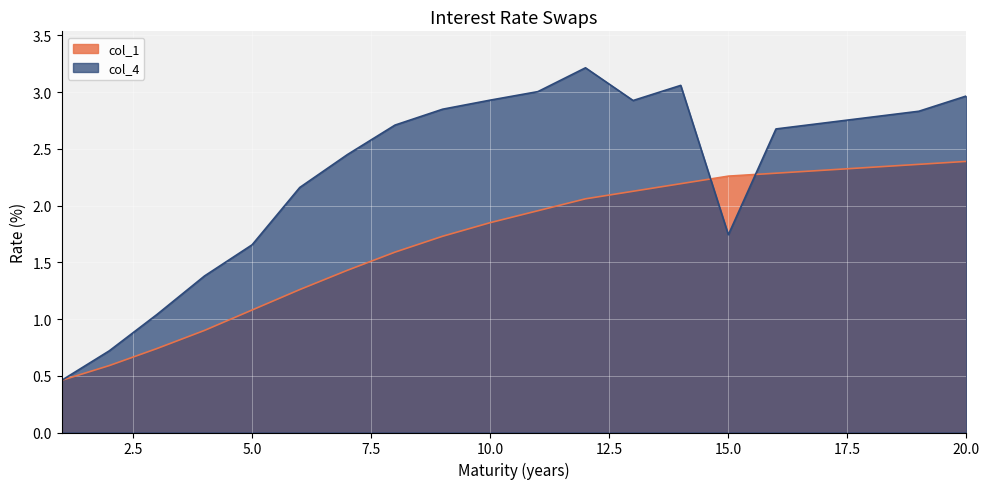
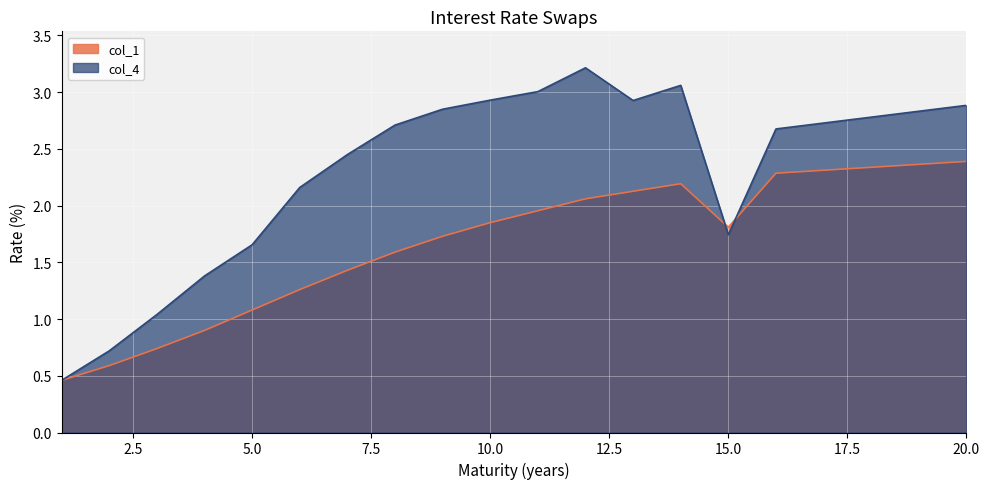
col_1, 15.0: 2.26 -> 1.81
col_4, 20.0: 2.97 -> 2.88
